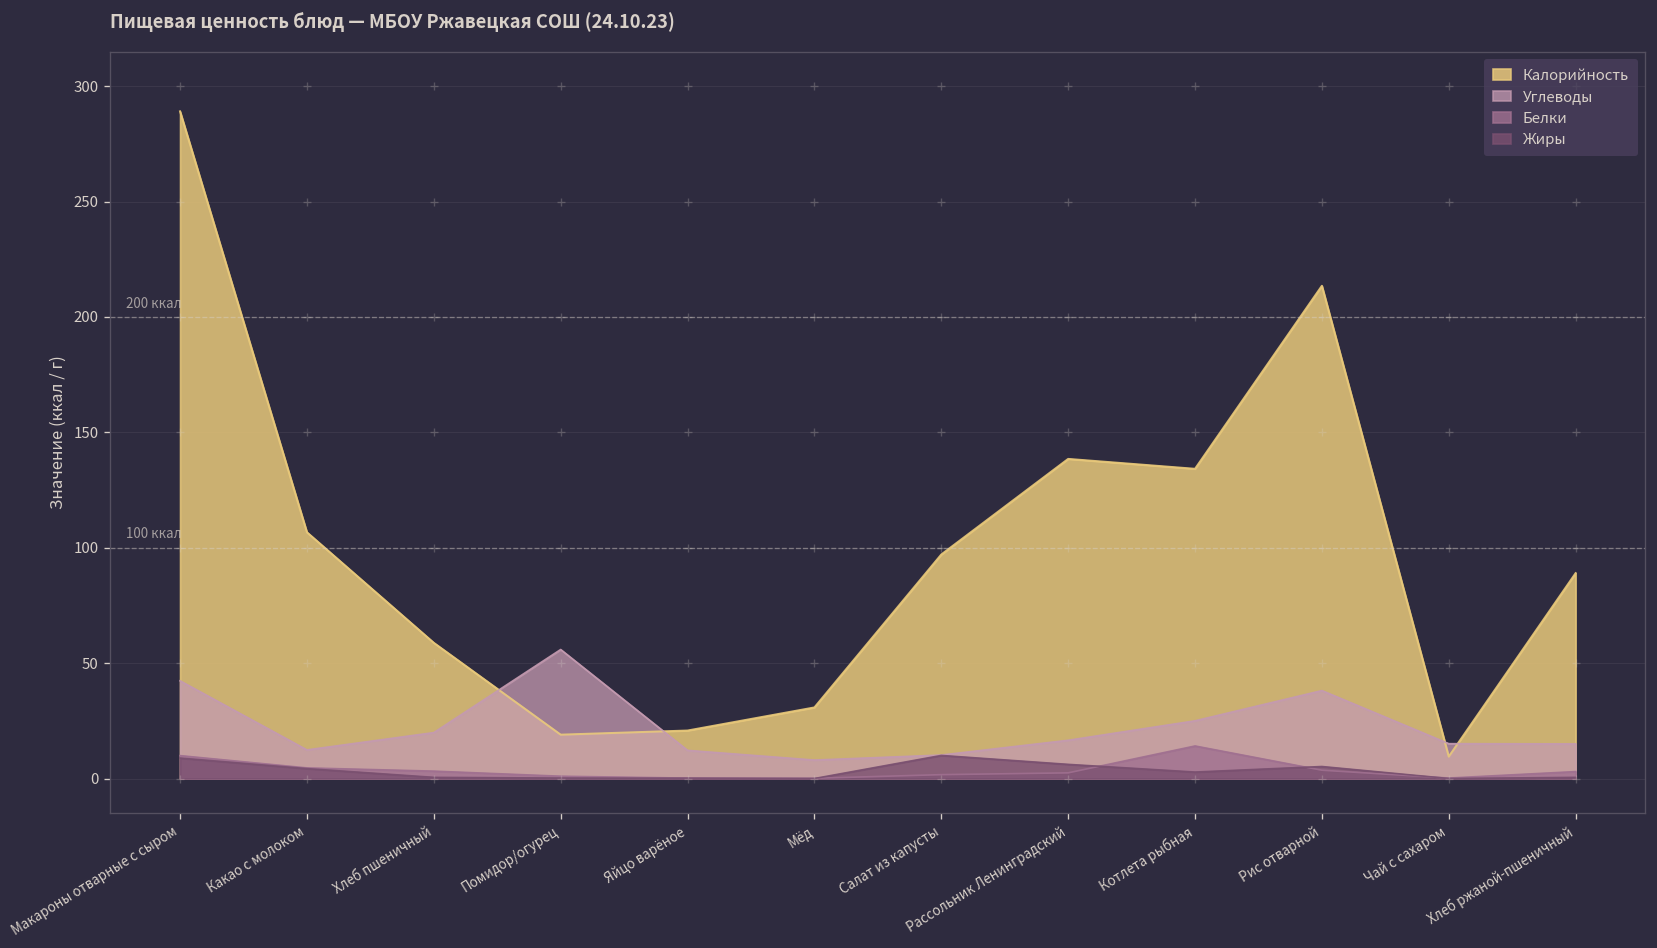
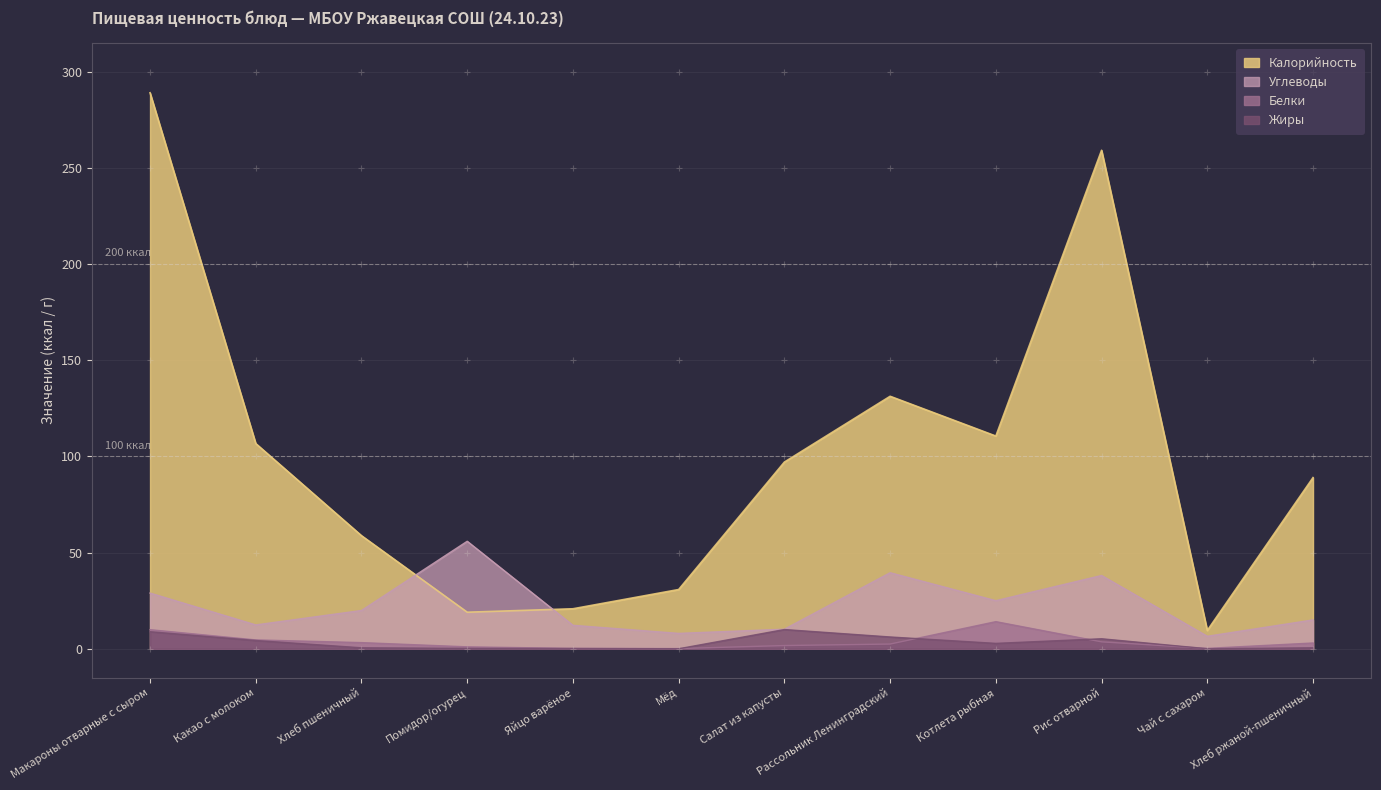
Углеводы, Макароны отварные с сыром: 42 -> 29
Калорийность, Рассольник Ленинградский: 138 -> 131
Углеводы, Рассольник Ленинградский: 17 -> 40
Калорийность, Котлета рыбная: 134 -> 111
Калорийность, Рис отварной: 214 -> 259
Углеводы, Чай с сахаром: 15 -> 7
